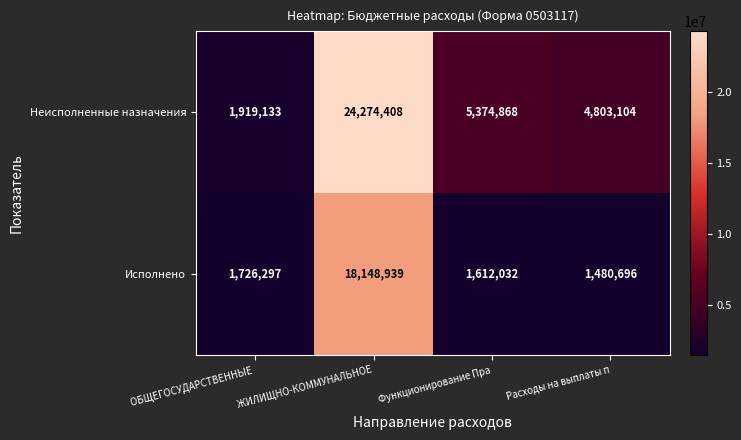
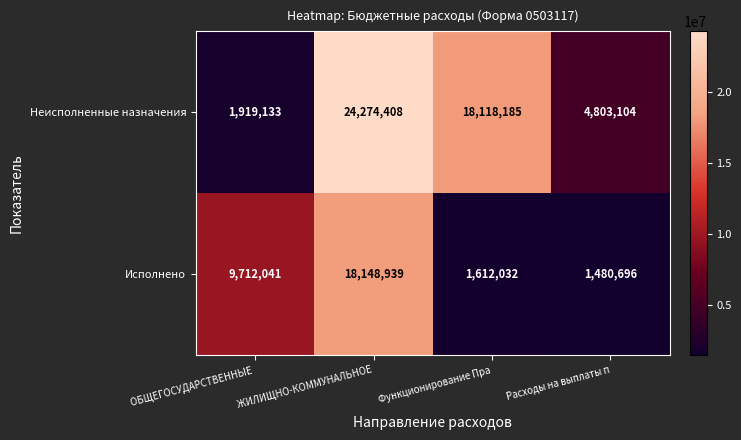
Неисполненные назначения, Функционирование Пра: 5,374,868 -> 18,118,185
Исполнено, ОБЩЕГОСУДАРСТВЕННЫЕ: 1,726,297 -> 9,712,041
